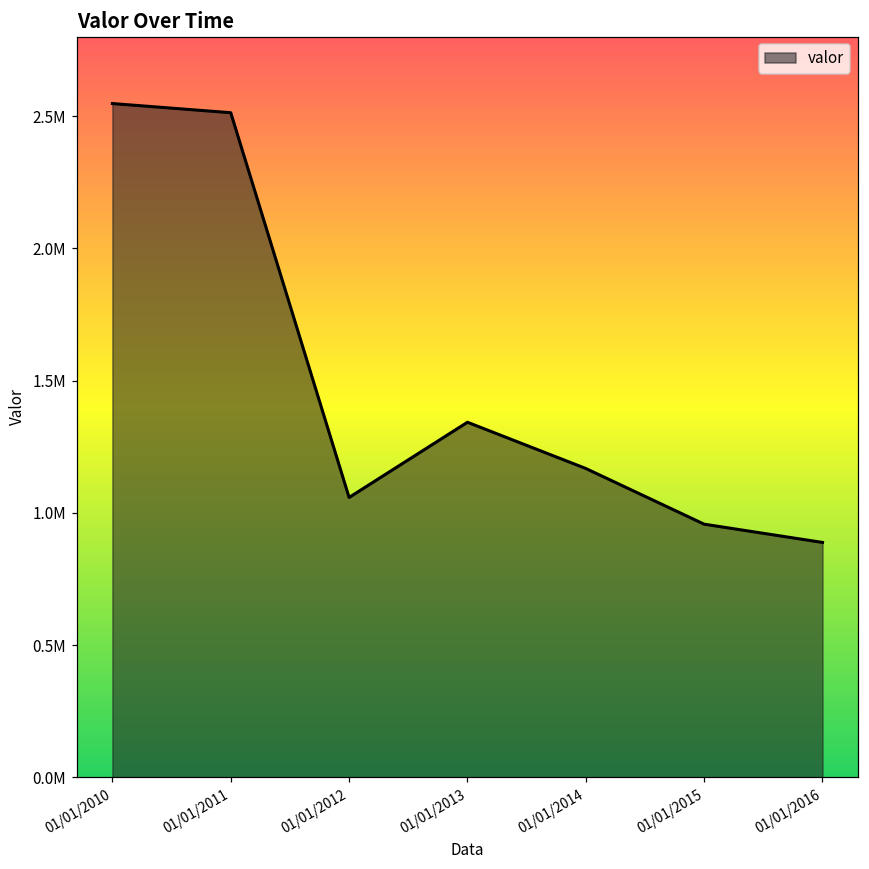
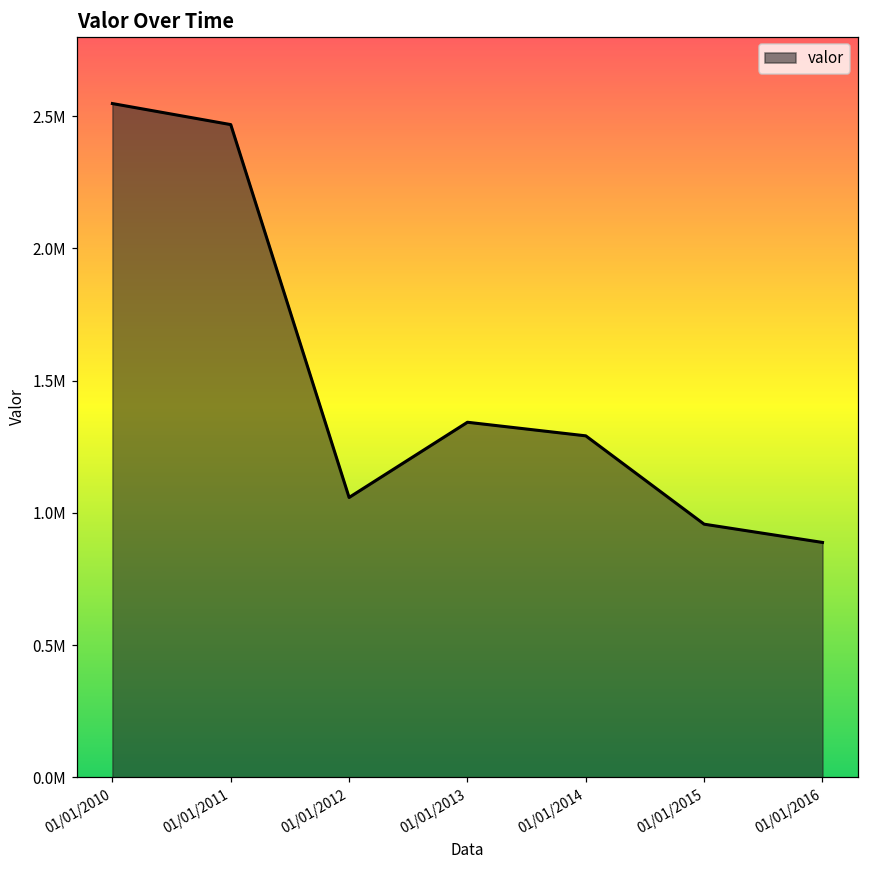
01/01/2011: 2510000 -> 2470000
01/01/2014: 1170000 -> 1290000
